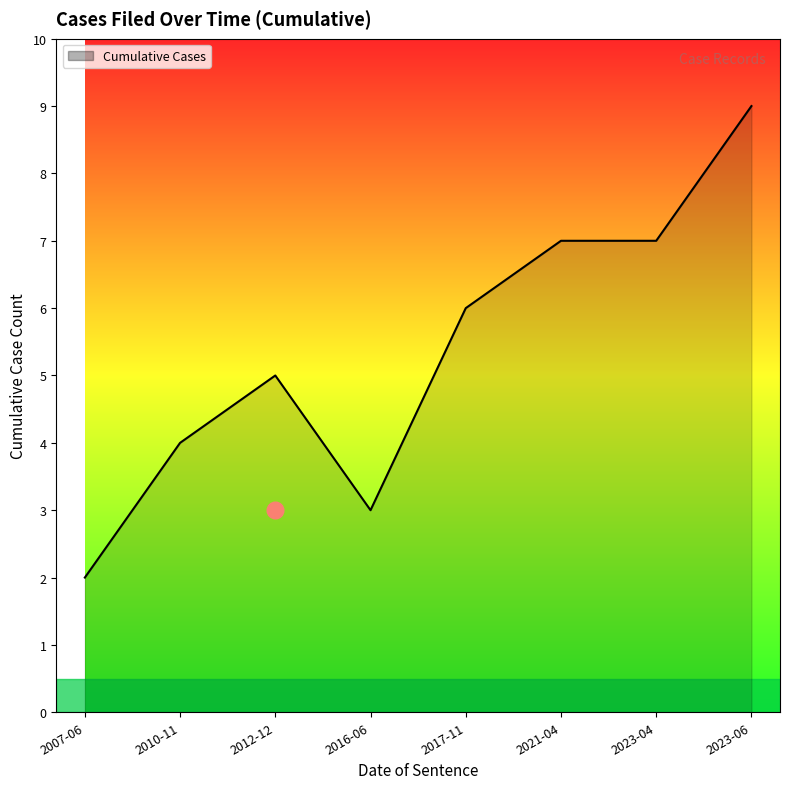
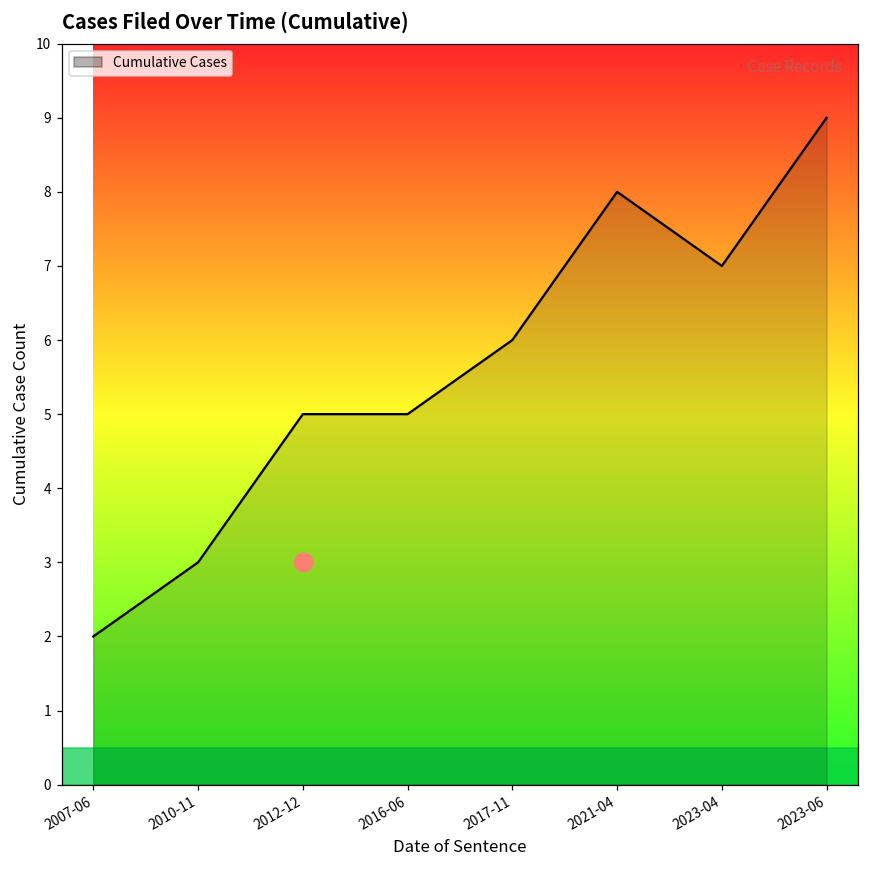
Cumulative Cases, 2010-11: 4 -> 3
Cumulative Cases, 2016-06: 3 -> 5
Cumulative Cases, 2021-04: 7 -> 8
